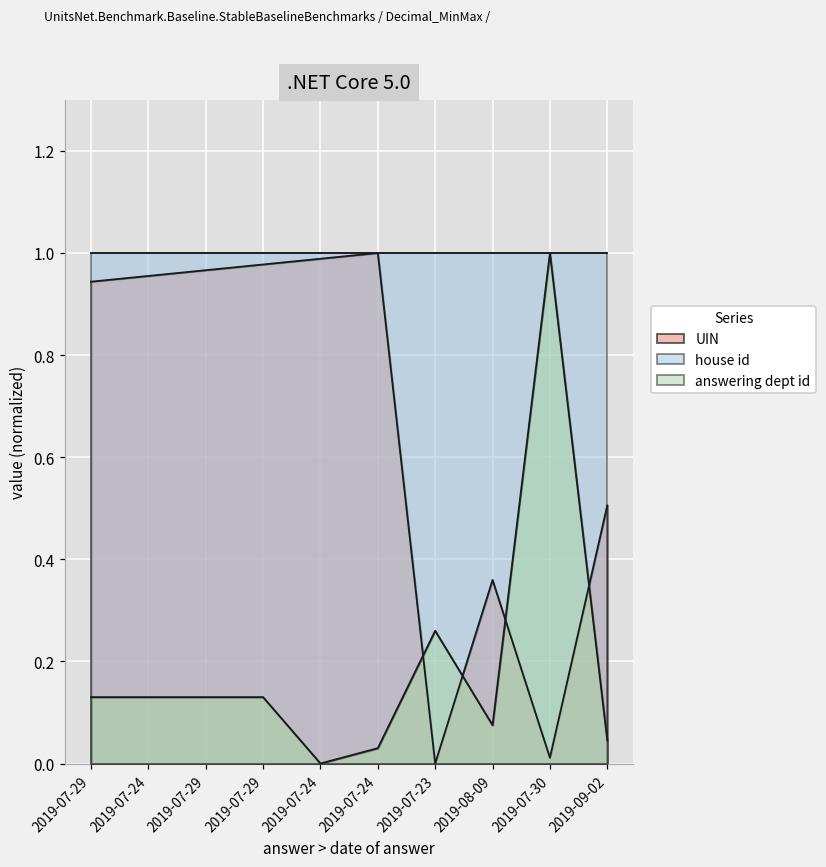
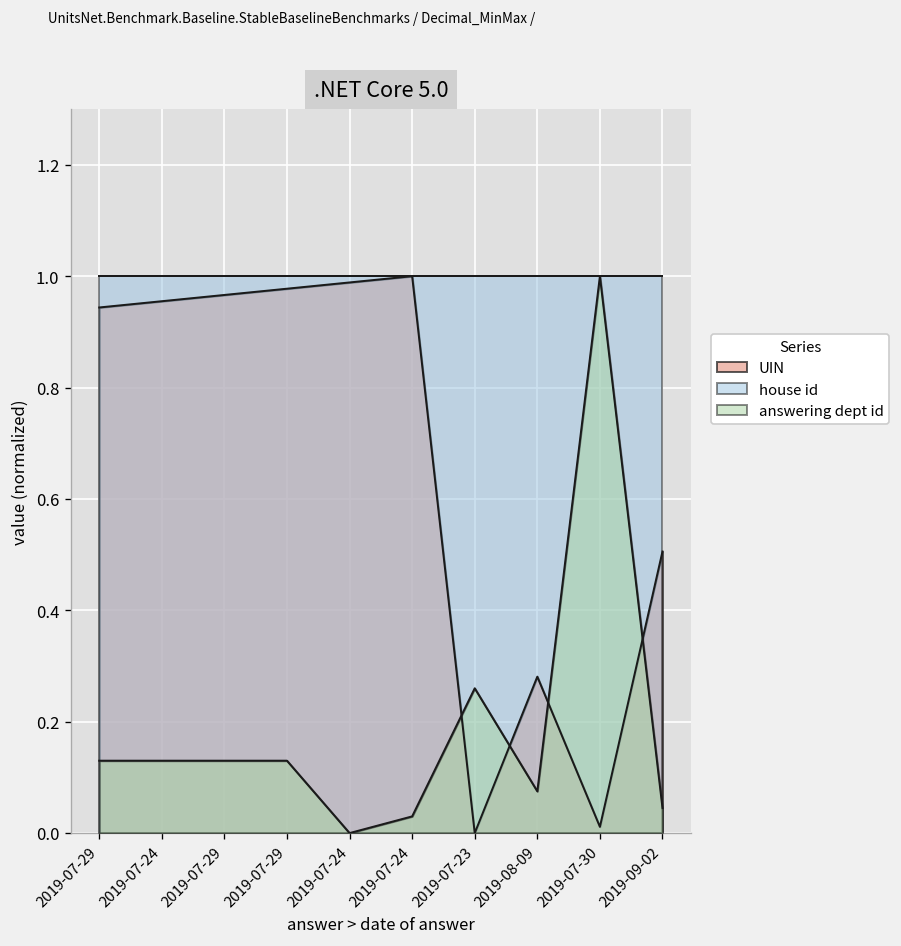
UIN, 2019-08-09: 0.36 -> 0.28
